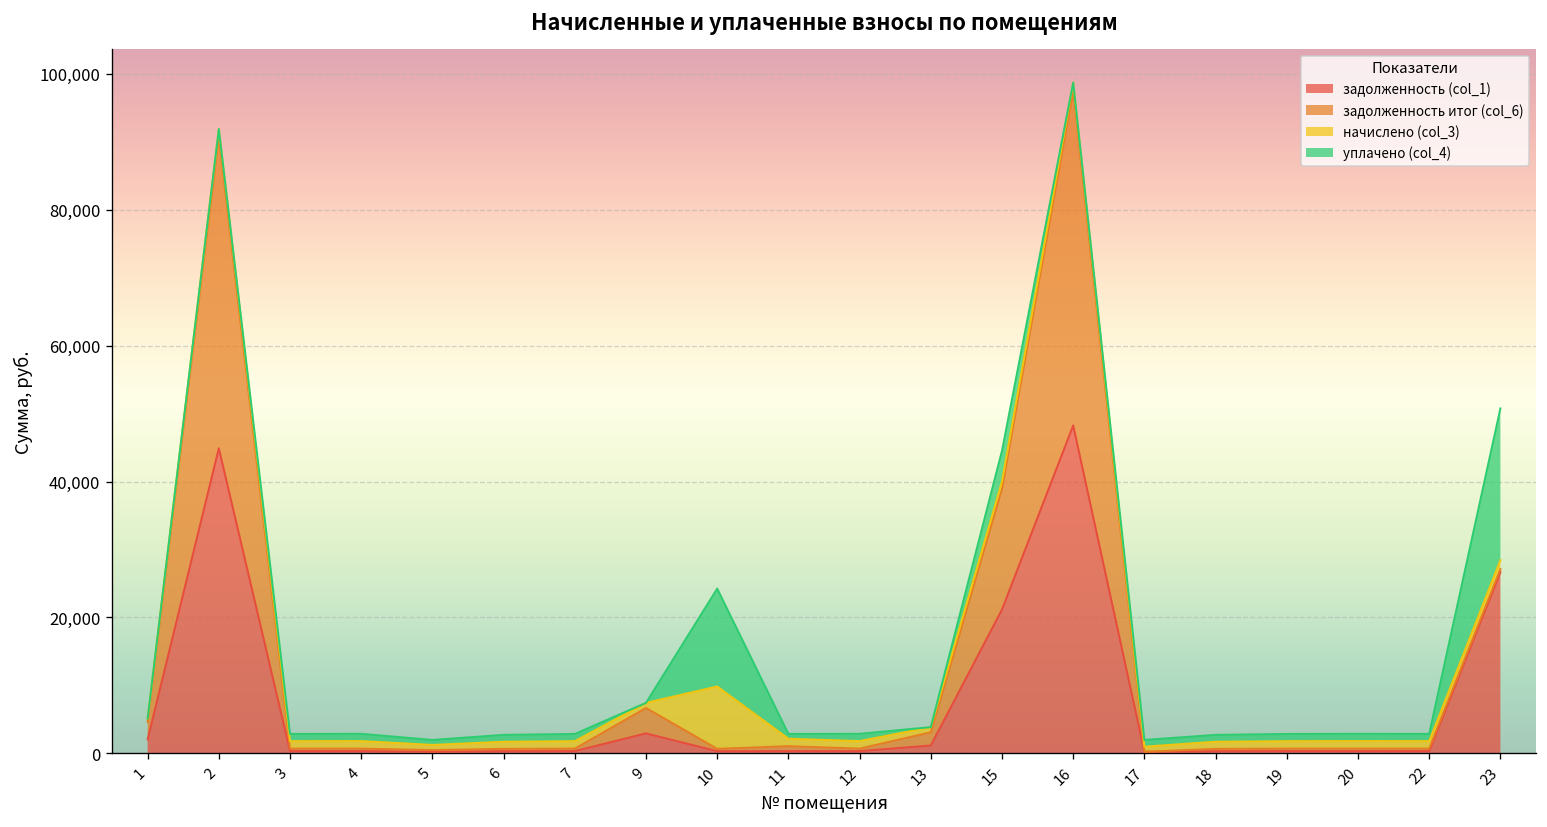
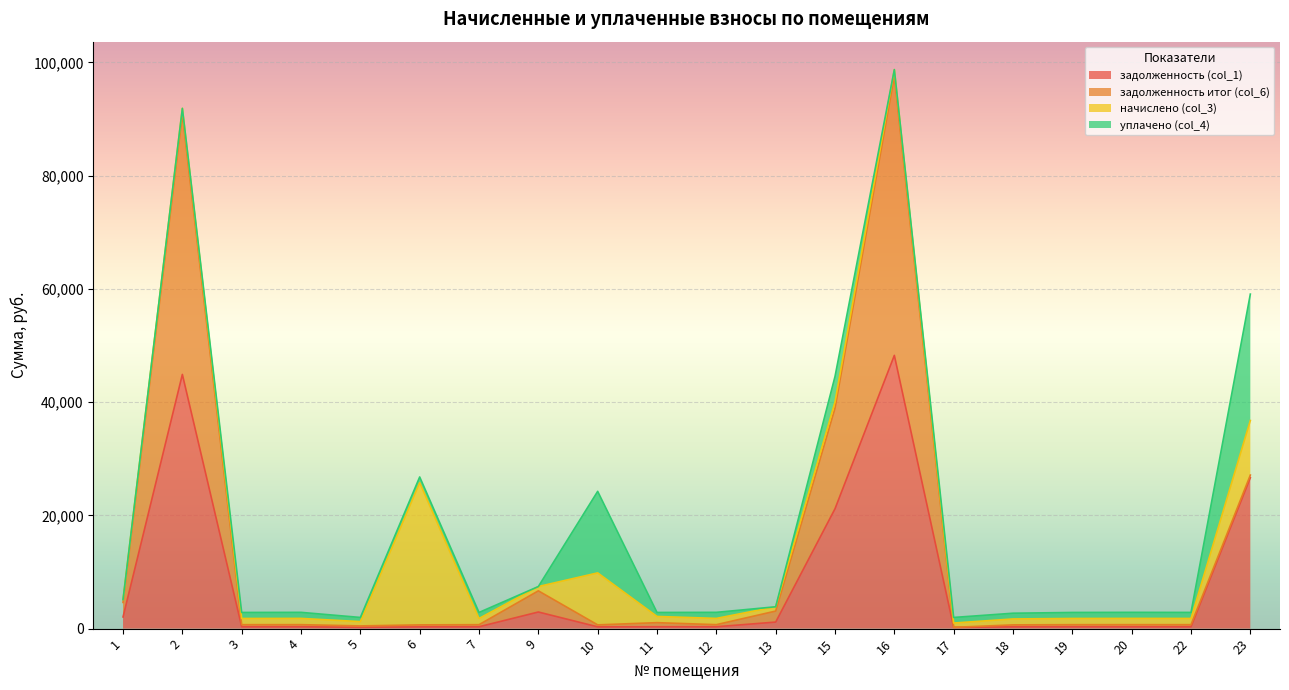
начислено (col_3), 6: 1,000 -> 25,000
начислено (col_3), 23: 1,000 -> 10,000
